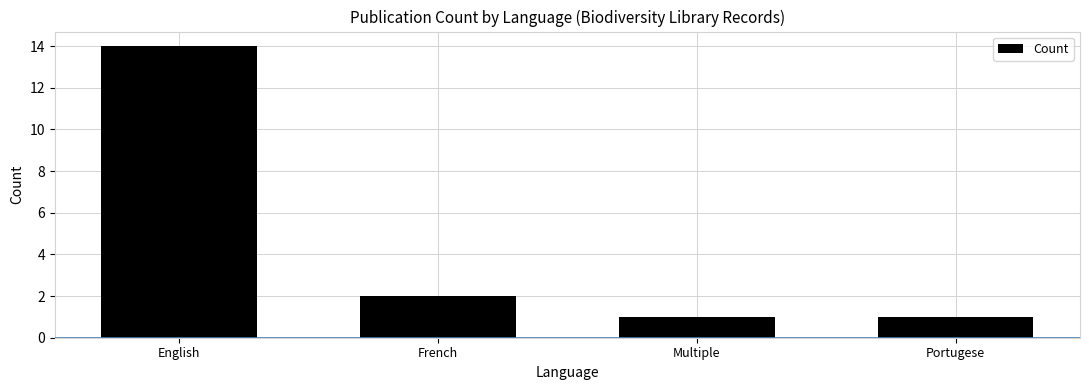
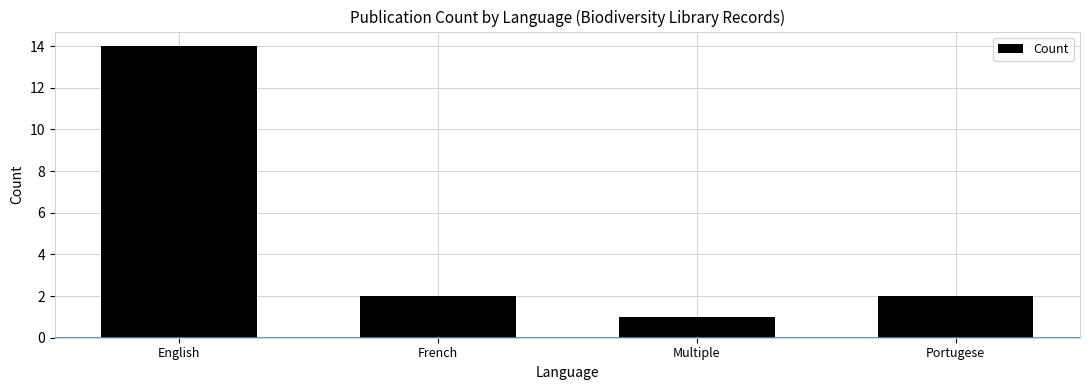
Portugese: 1 -> 2
